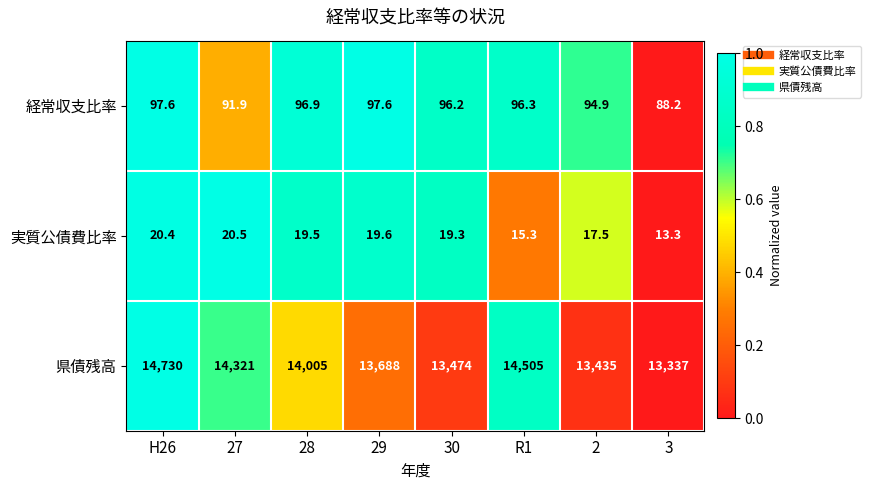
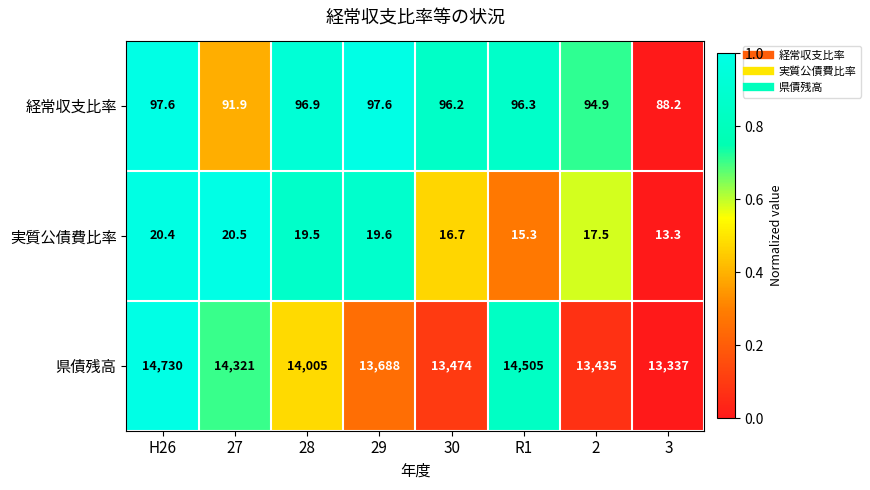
実質公債費比率, 30: 19.3 -> 16.7
